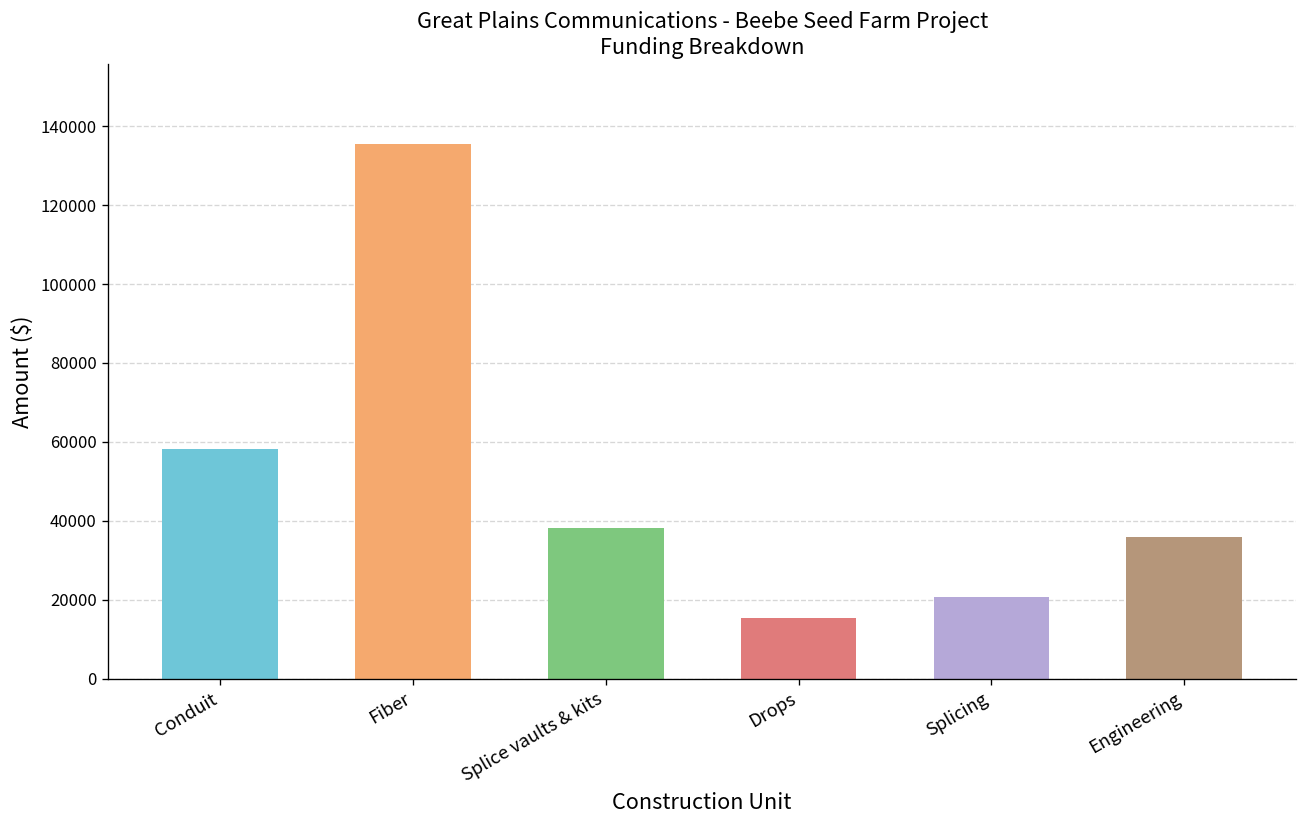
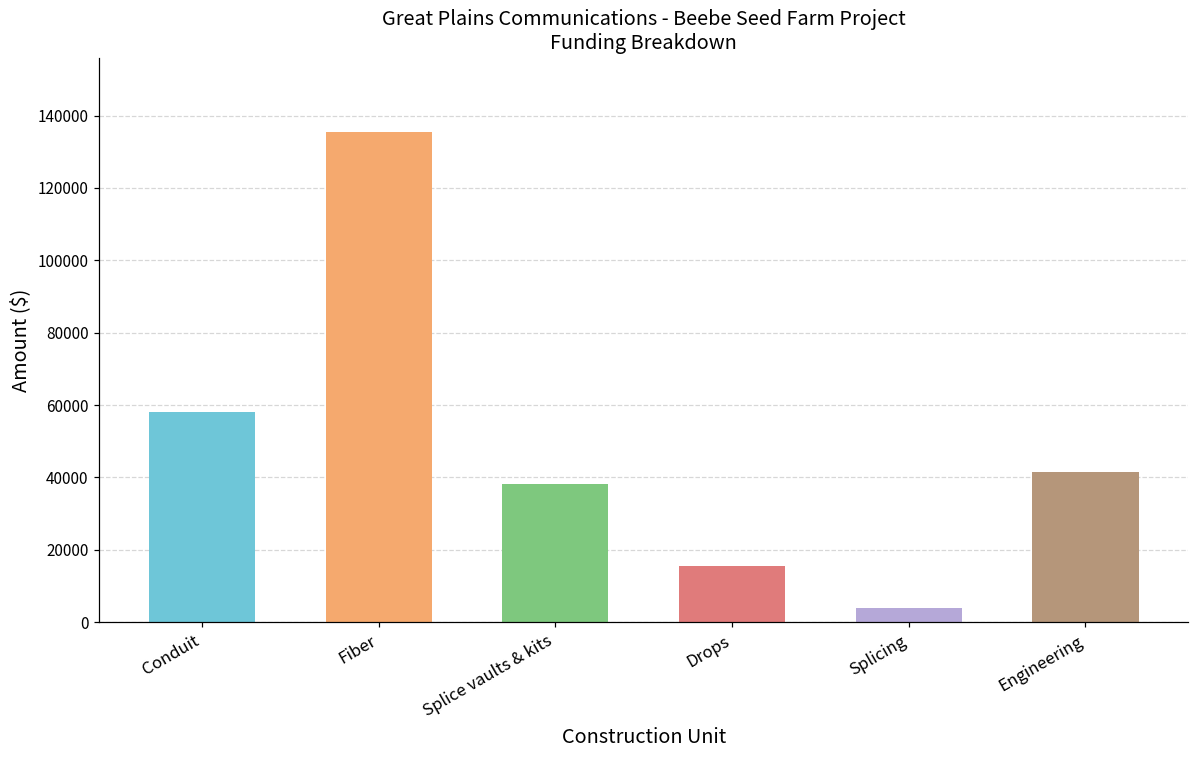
Splicing: 21000 -> 4000
Engineering: 36000 -> 42000
